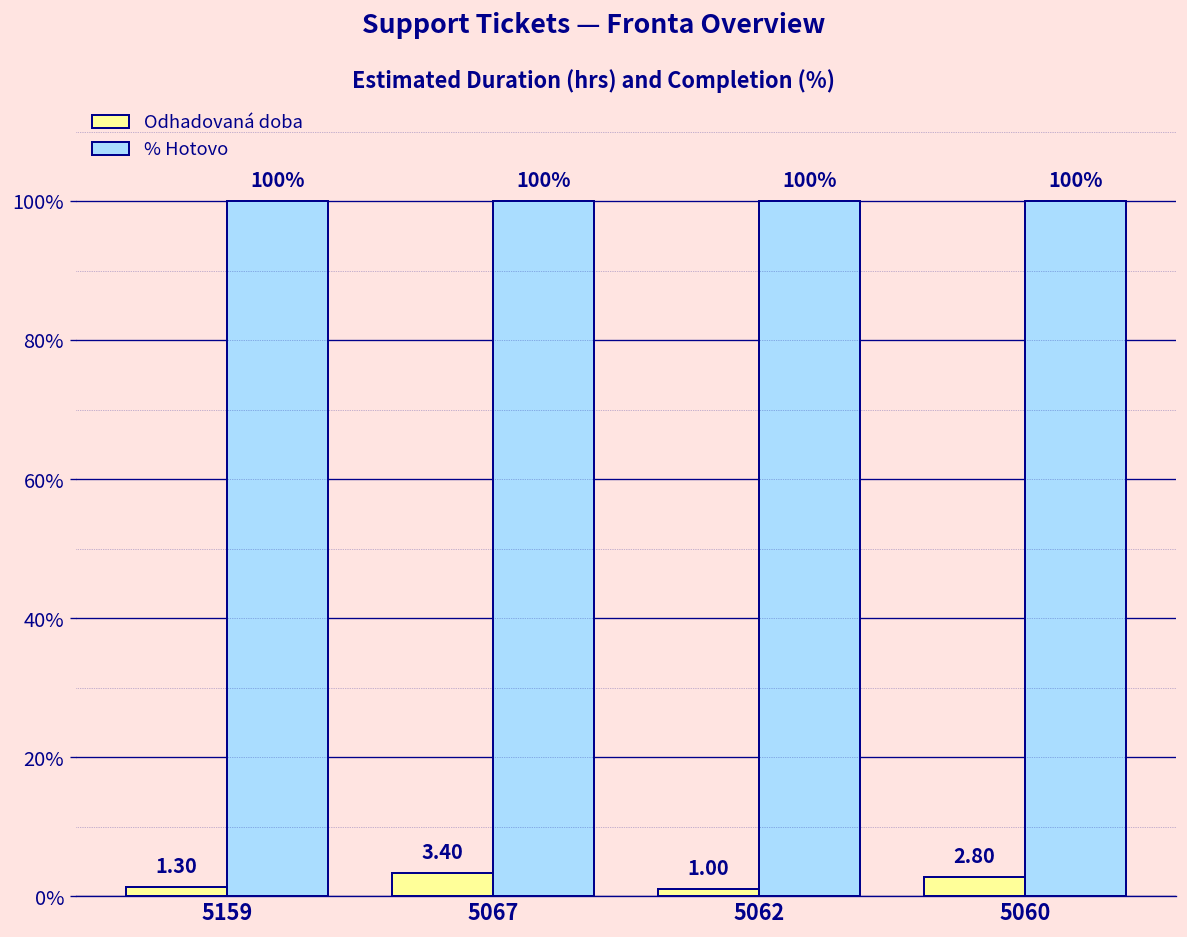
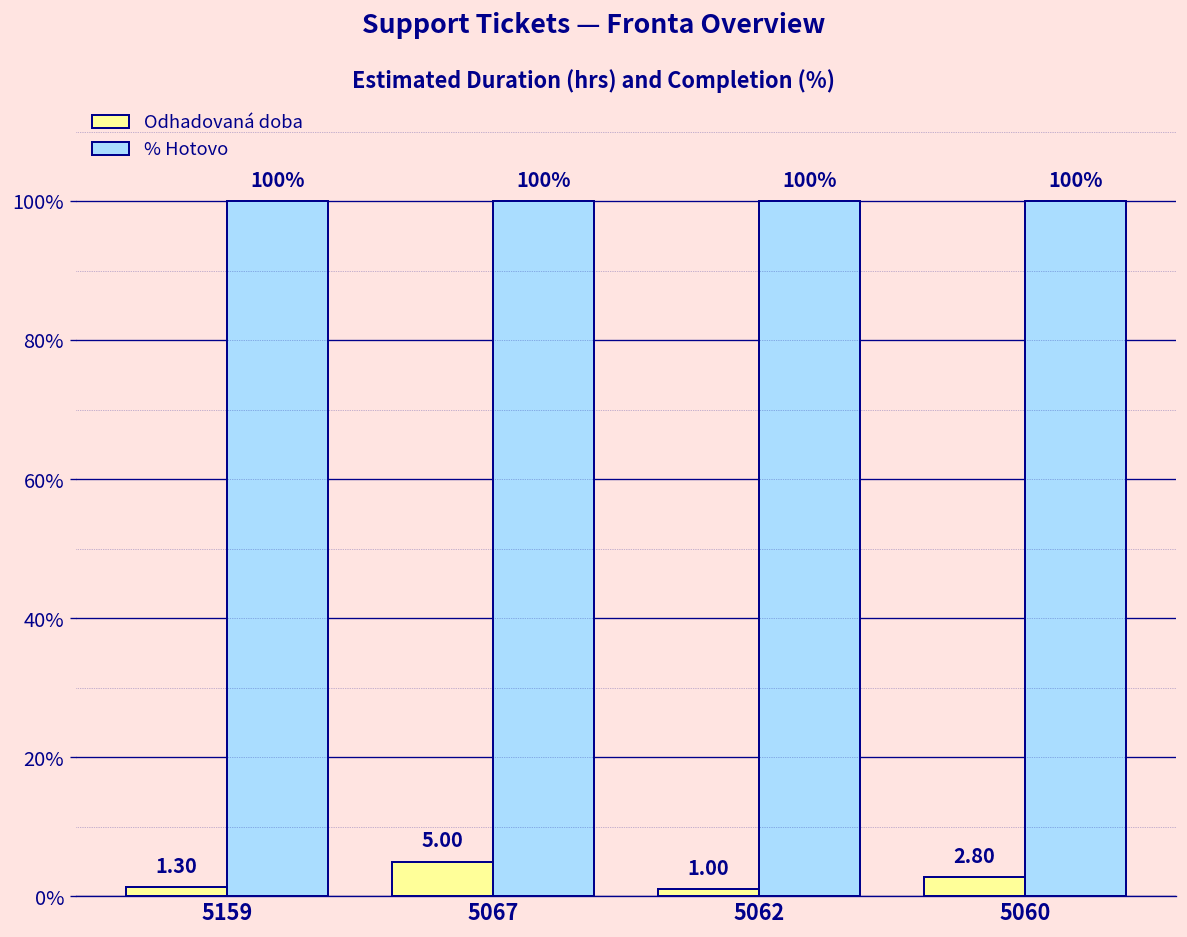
Odhadovaná doba, 5067: 3.40 -> 5.00
